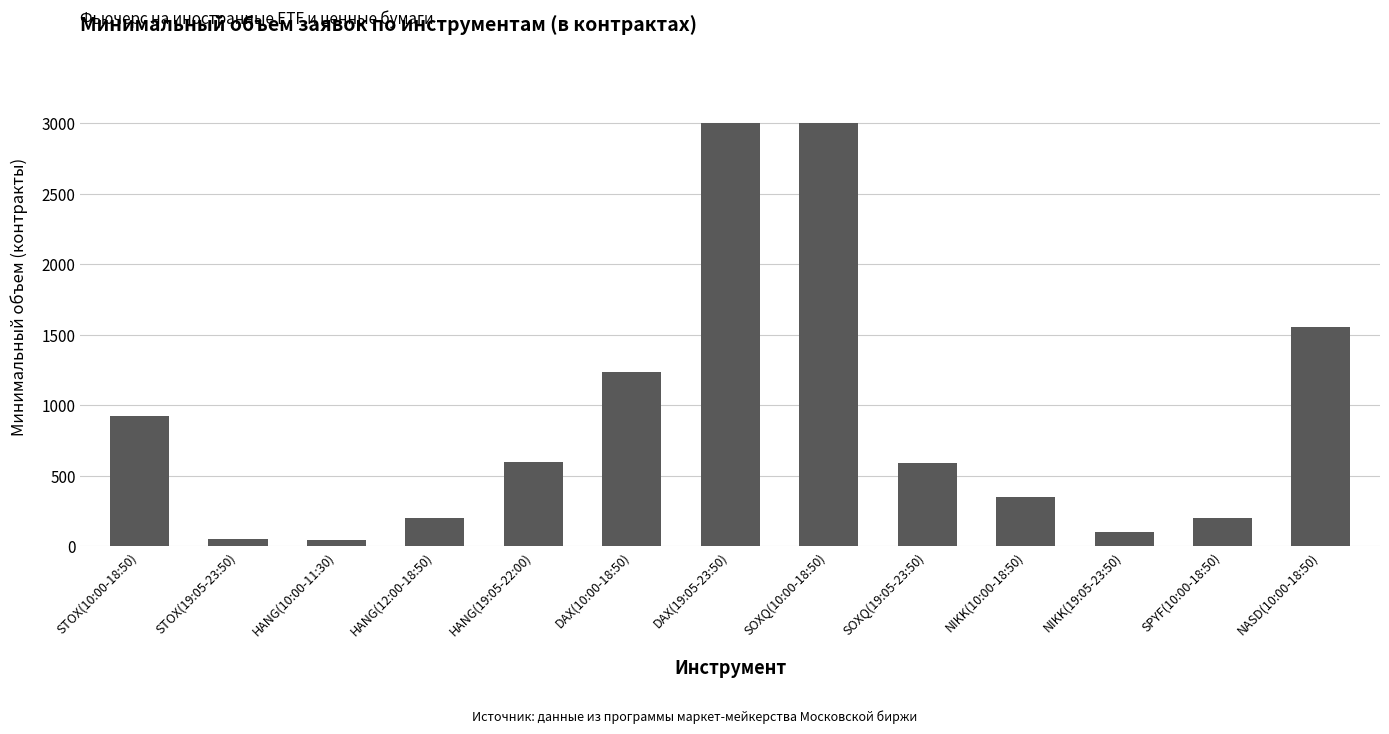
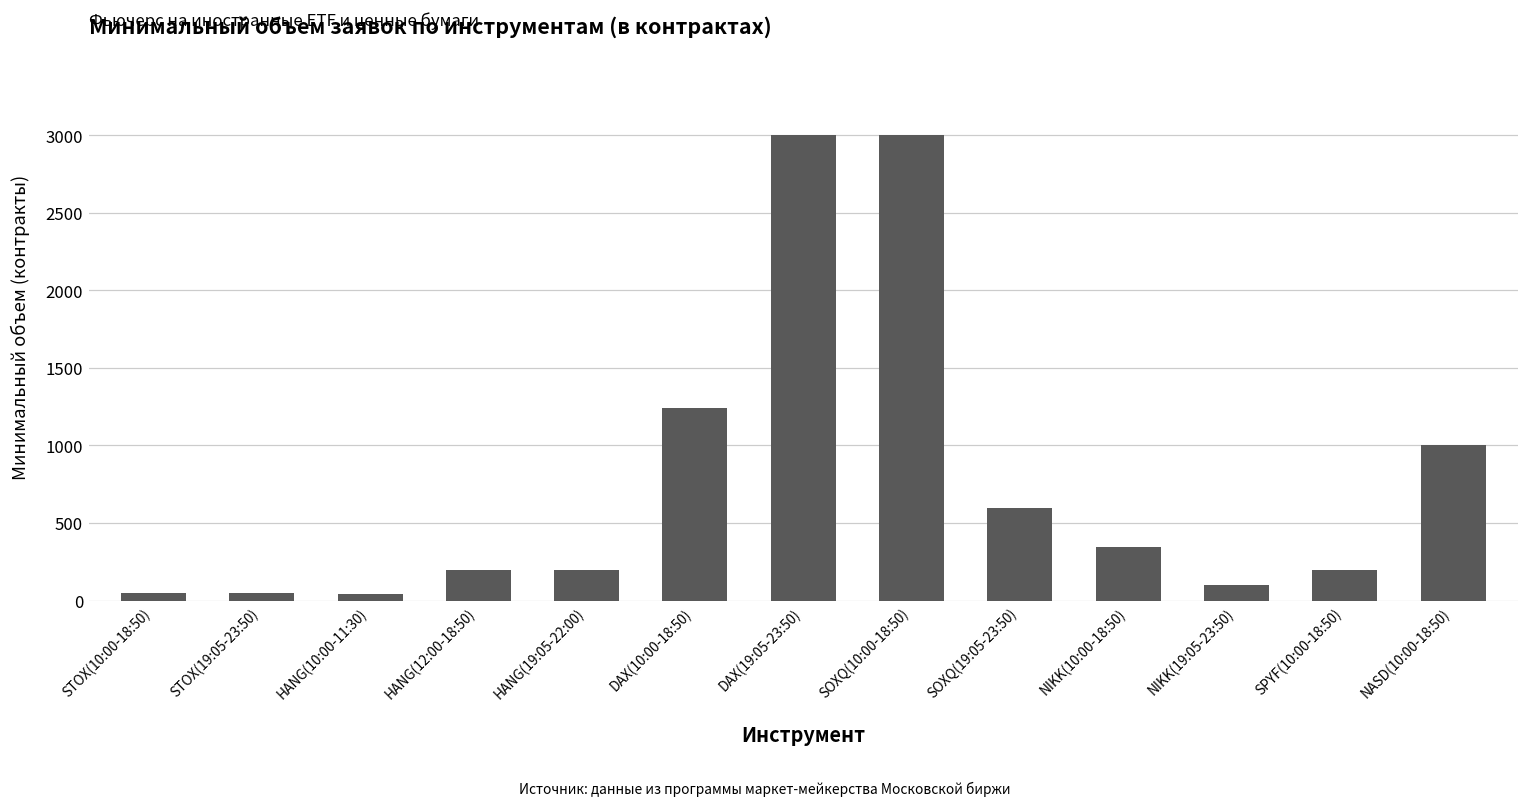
STOX(10:00-18:50): 930 -> 50
HANG(19:05-22:00): 600 -> 200
NASD(10:00-18:50): 1550 -> 1000
